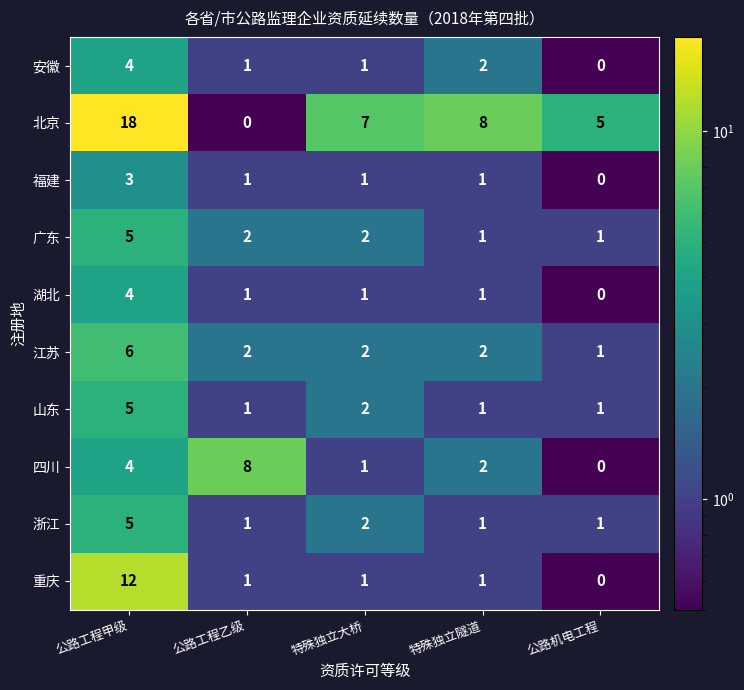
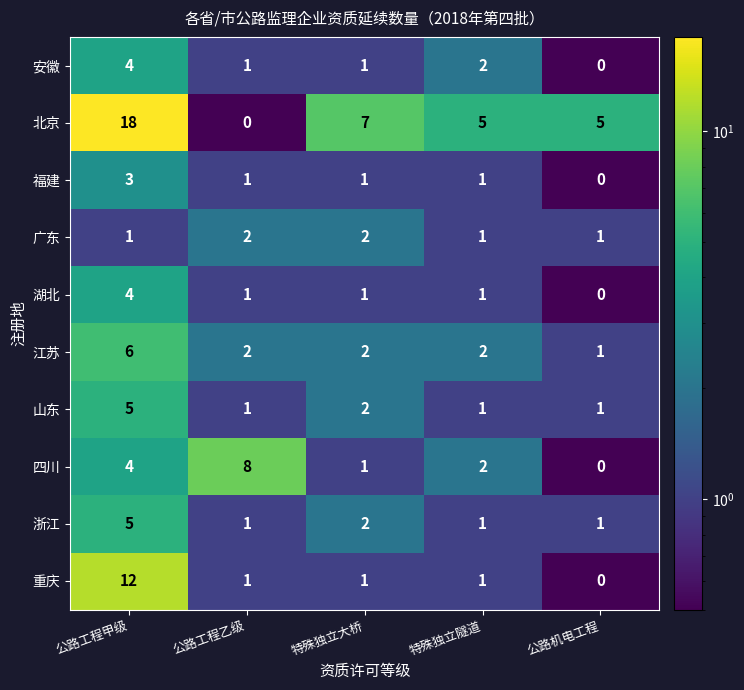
北京, 特殊独立隧道: 8 -> 5
广东, 公路工程甲级: 5 -> 1
